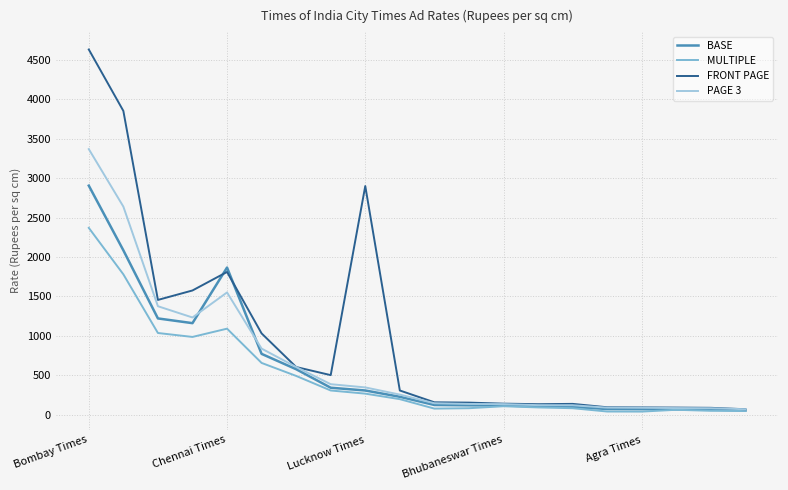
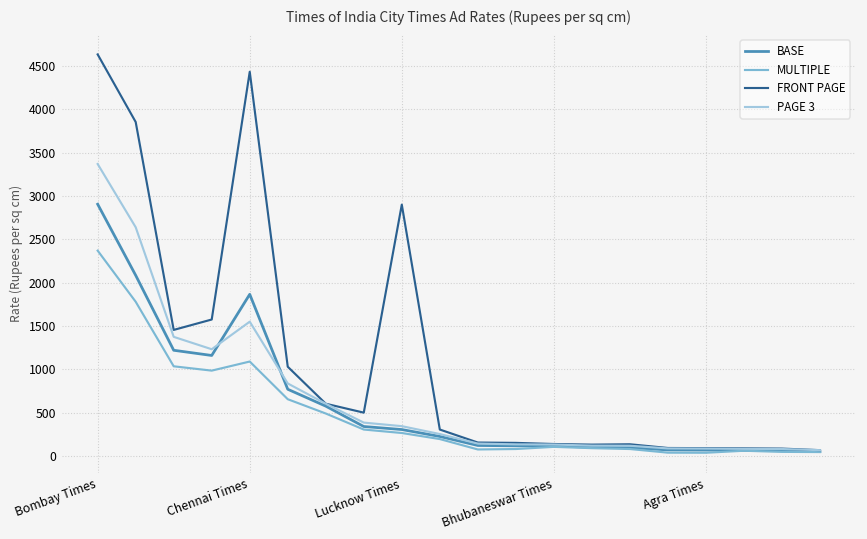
FRONT PAGE, Chennai Times: 1800 -> 4400
